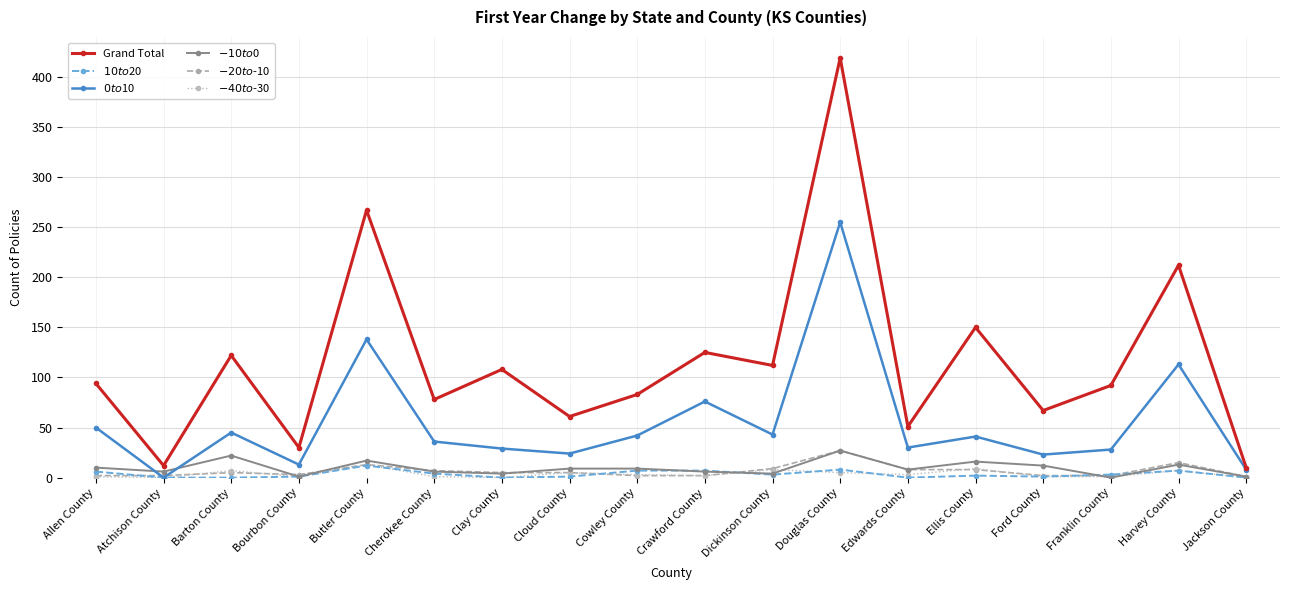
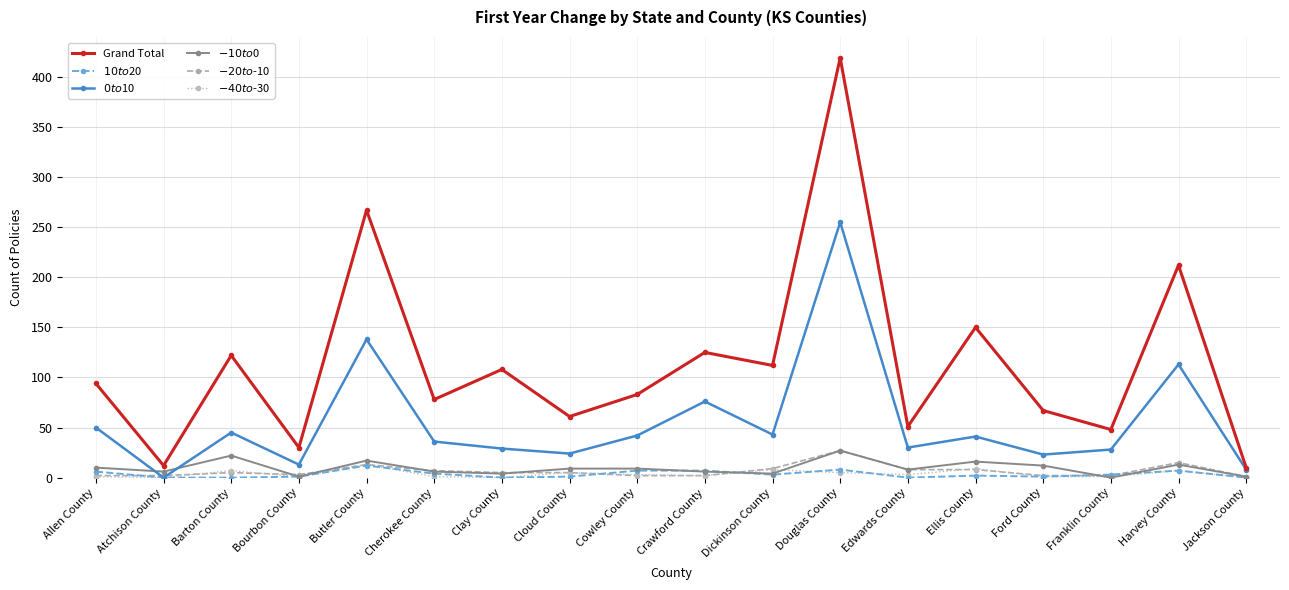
Grand Total, Franklin County: 92 -> 48
